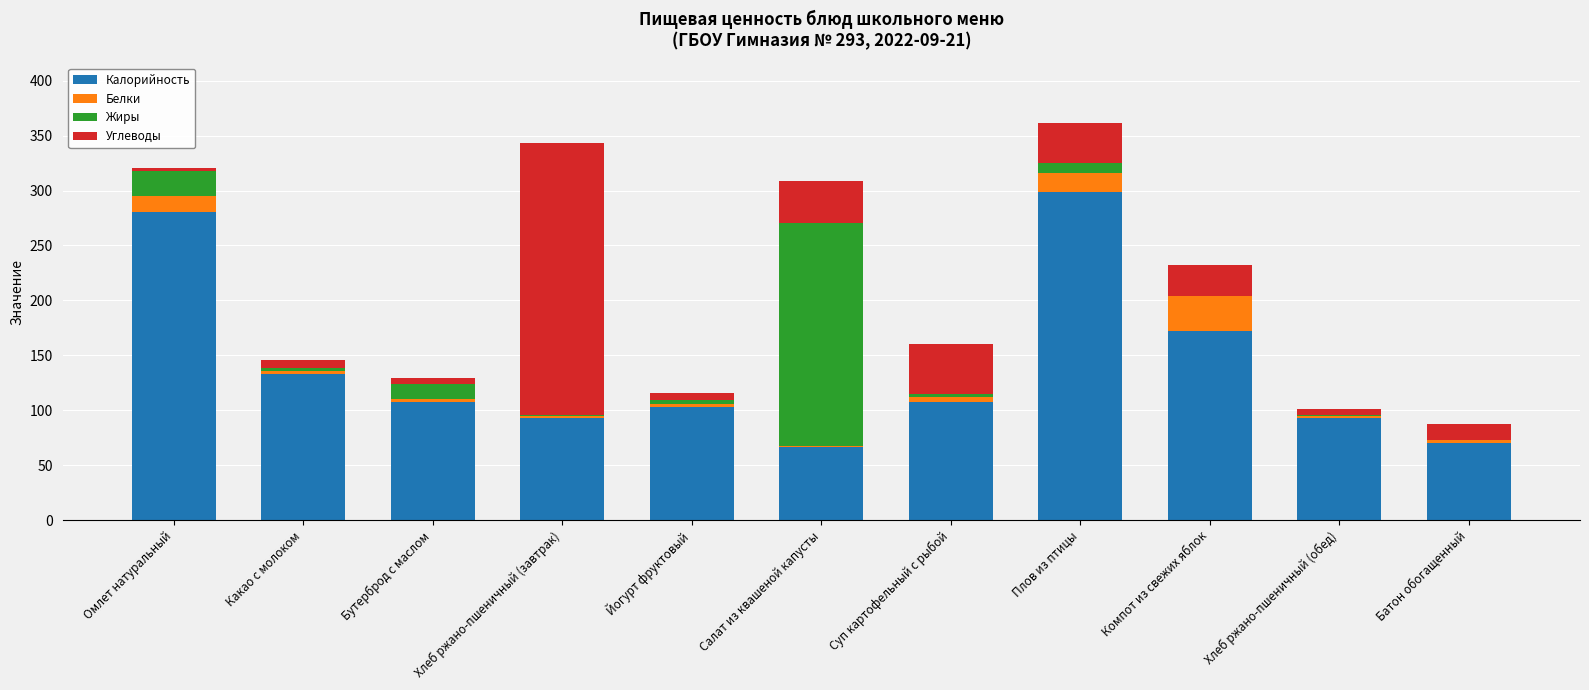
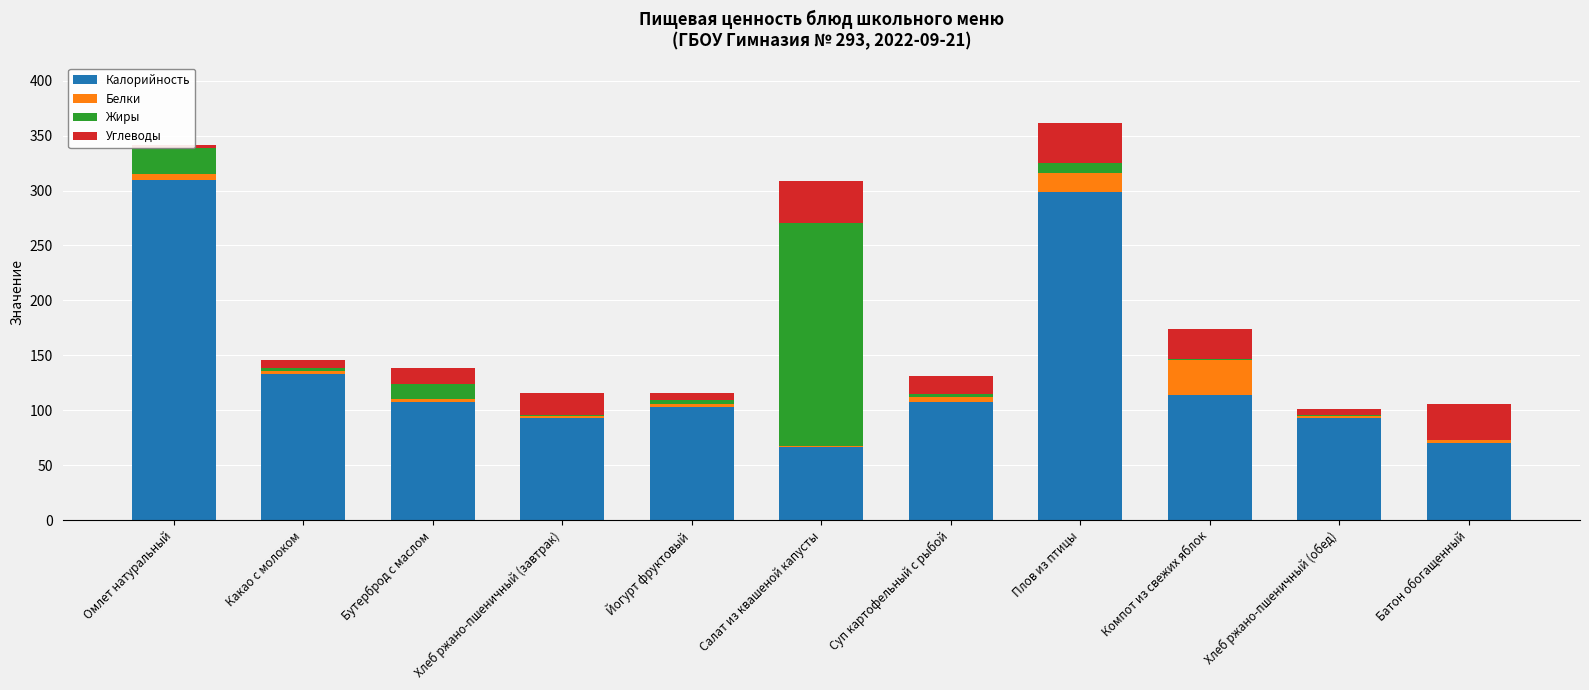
Калорийность, Омлет натуральный: 280 -> 309
Белки, Омлет натуральный: 14 -> 6
Углеводы, Бутерброд с маслом: 6 -> 15
Углеводы, Хлеб ржано-пшеничный (завтрак): 248 -> 20
Углеводы, Суп картофельный с рыбой: 45 -> 16
Калорийность, Компот из свежих яблок: 172 -> 114
Углеводы, Батон обогащенный: 15 -> 33
